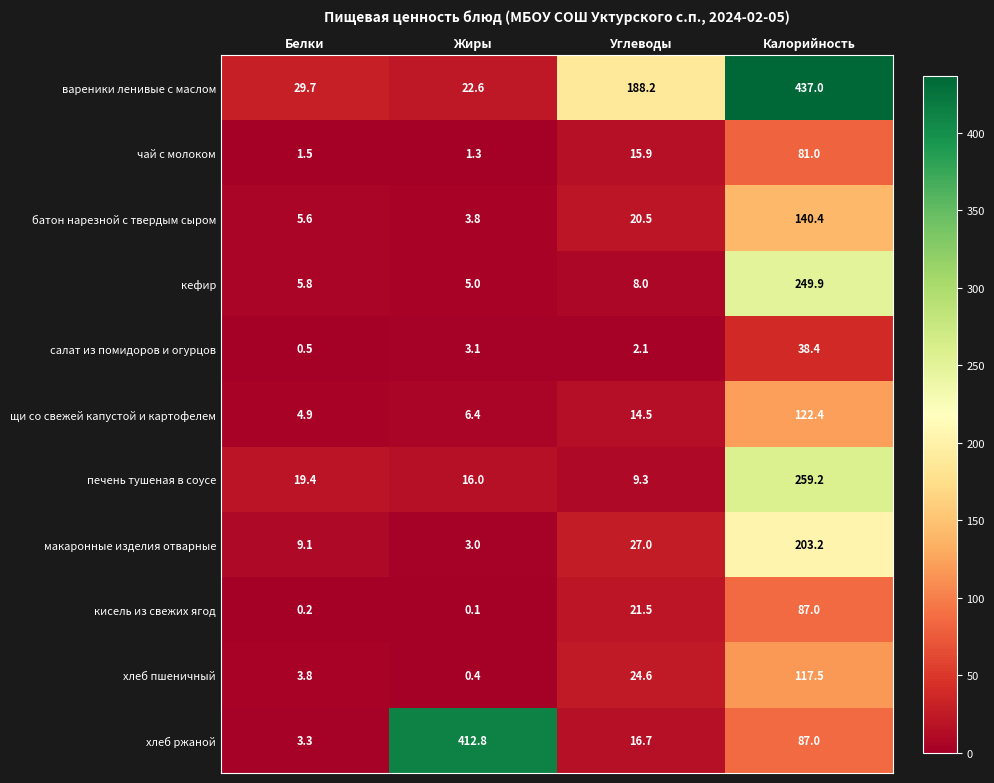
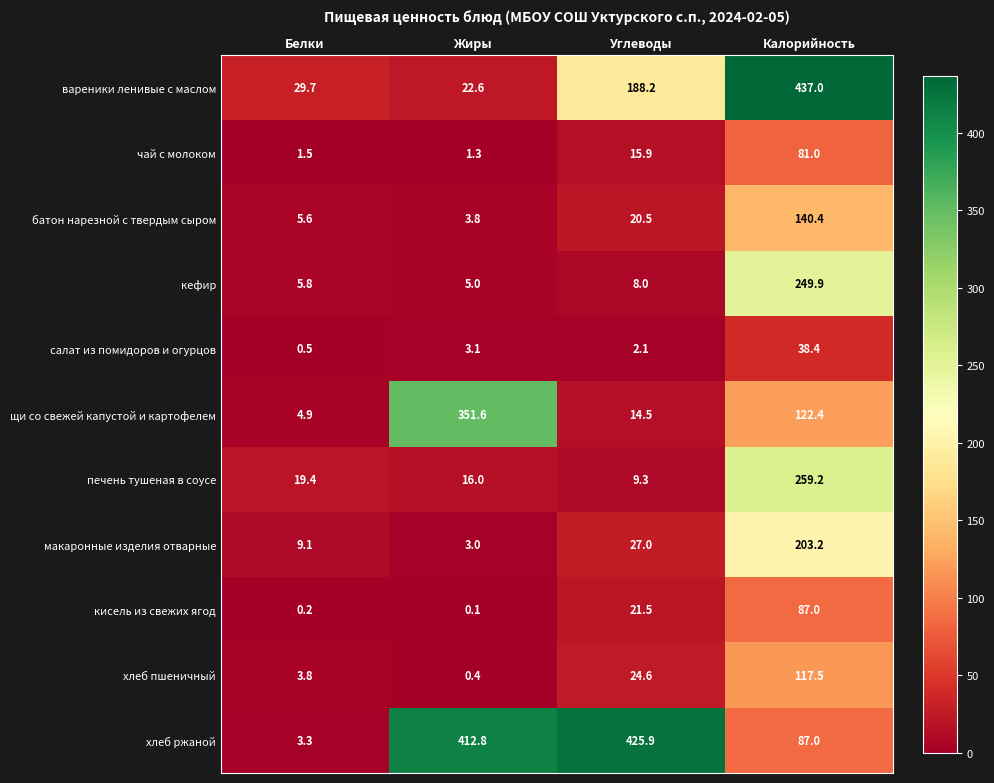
щи со свежей капустой и картофелем, Жиры: 6.4 -> 351.6
хлеб ржаной, Углеводы: 16.7 -> 425.9
